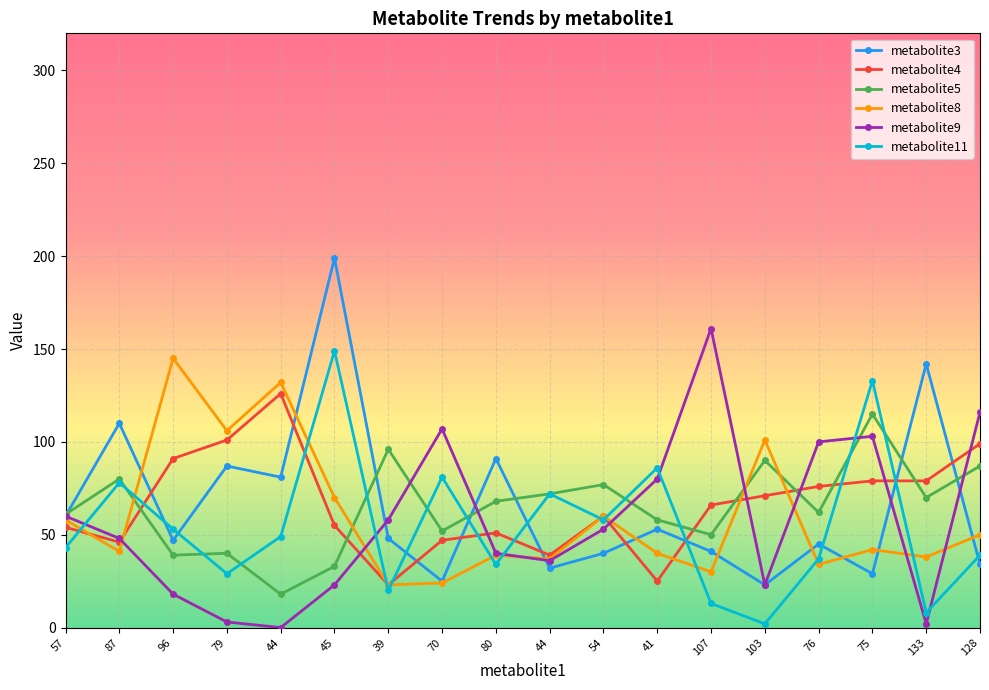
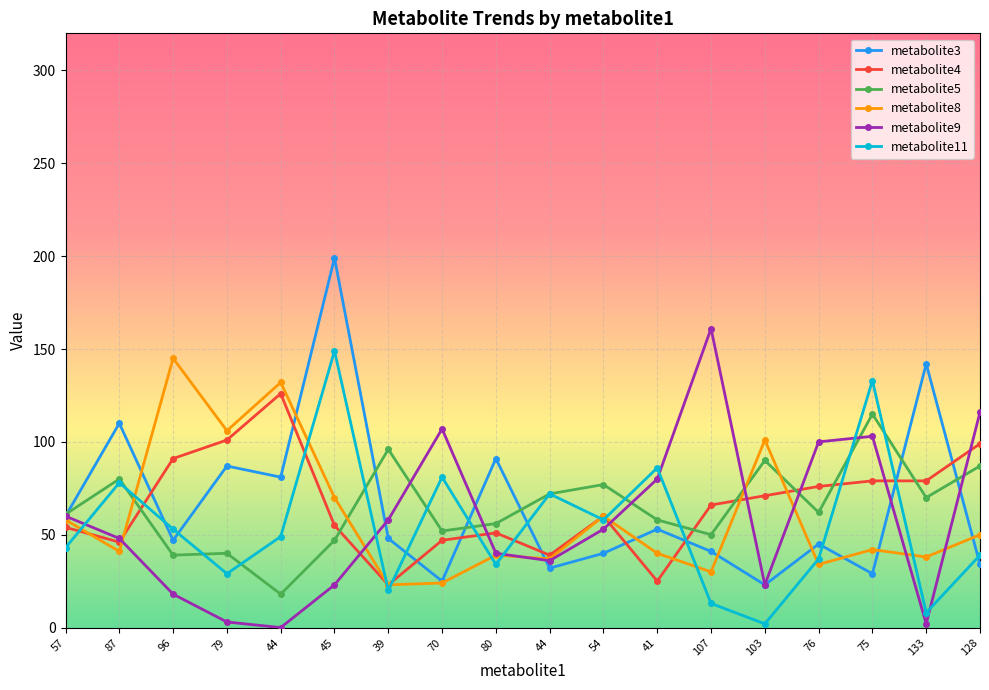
metabolite5, 45: 33 -> 47
metabolite5, 80: 68 -> 56
